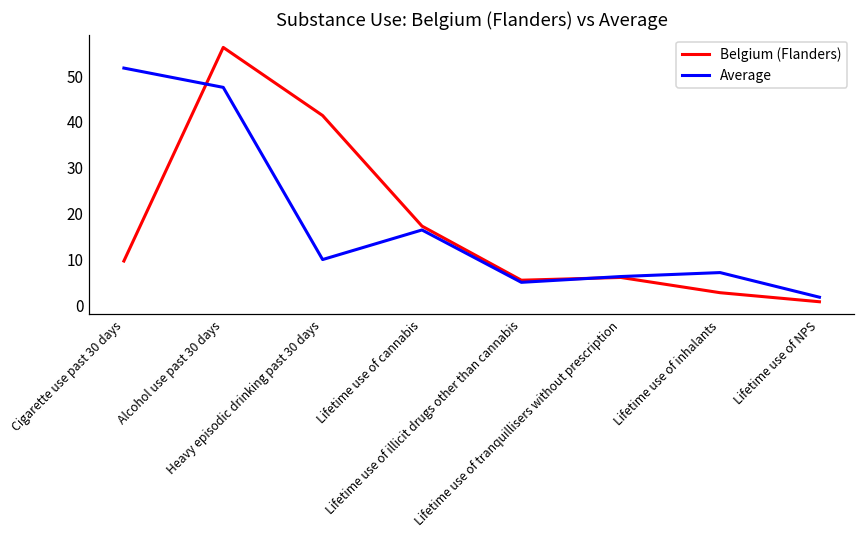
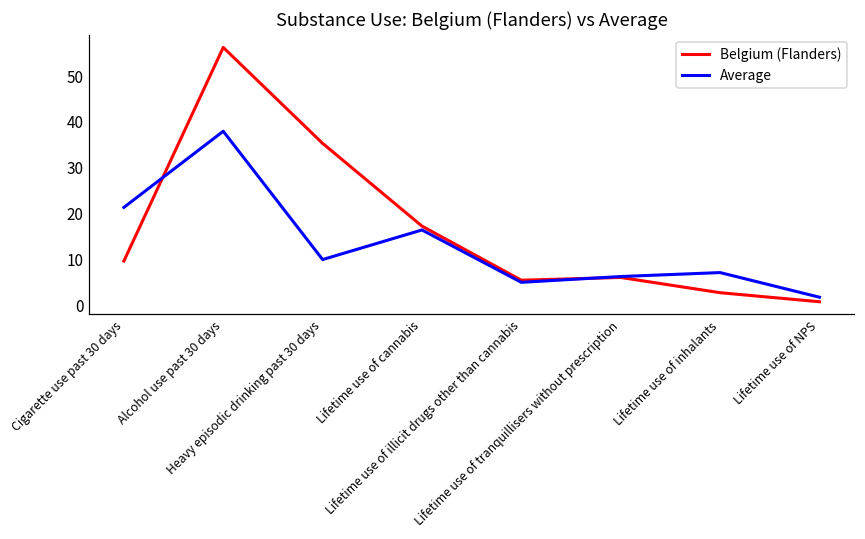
Average, Cigarette use past 30 days: 52 -> 21
Average, Alcohol use past 30 days: 48 -> 38
Belgium (Flanders), Heavy episodic drinking past 30 days: 41 -> 35
